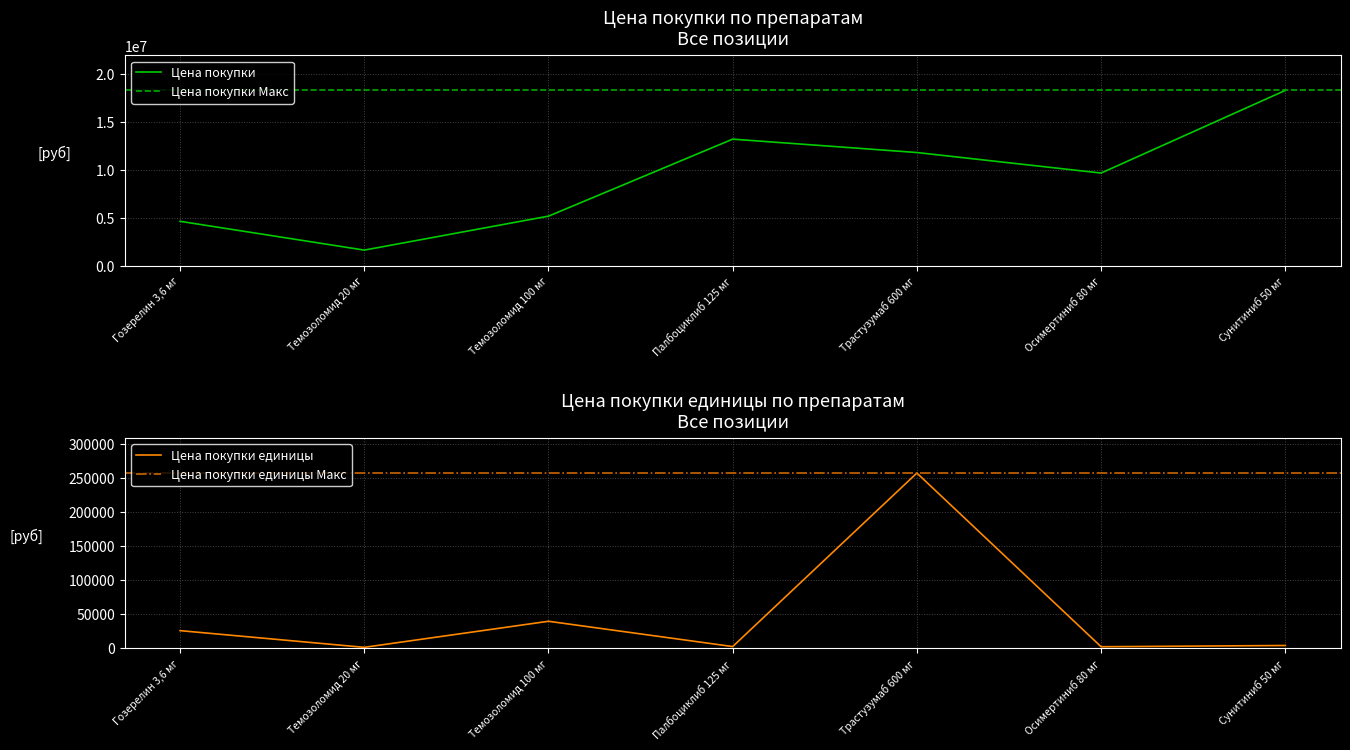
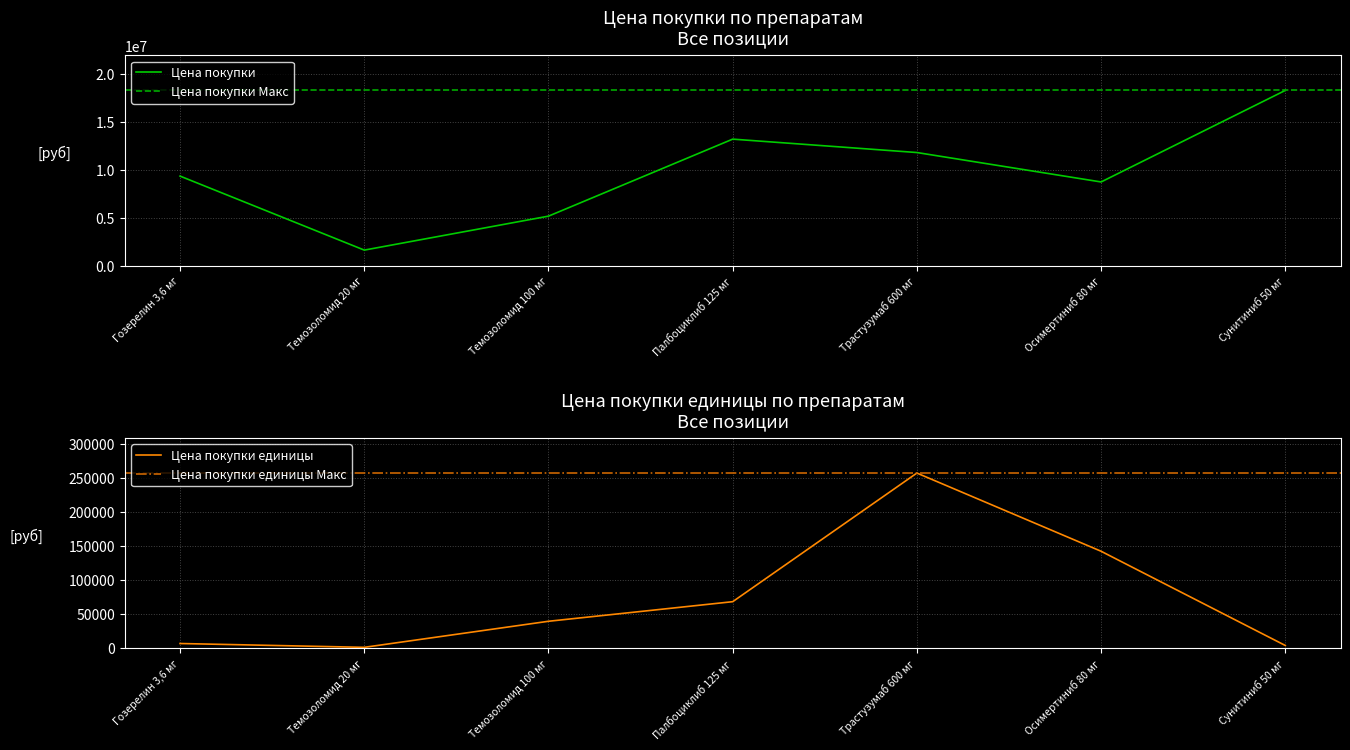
Цена покупки по препаратам Все позиции, Гозерелин 3,6 мг: 5000000 -> 9000000
Цена покупки по препаратам Все позиции, Осимертиниб 80 мг: 10000000 -> 9000000
Цена покупки единицы по препаратам Все позиции, Гозерелин 3,6 мг: 30000 -> 10000
Цена покупки единицы по препаратам Все позиции, Палбоциклиб 125 мг: 0 -> 70000
Цена покупки единицы по препаратам Все позиции, Осимертиниб 80 мг: 0 -> 140000
